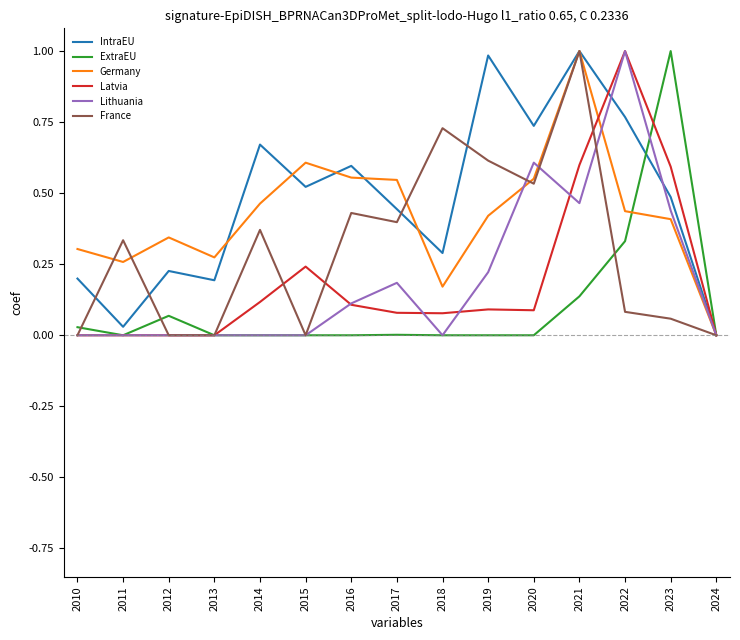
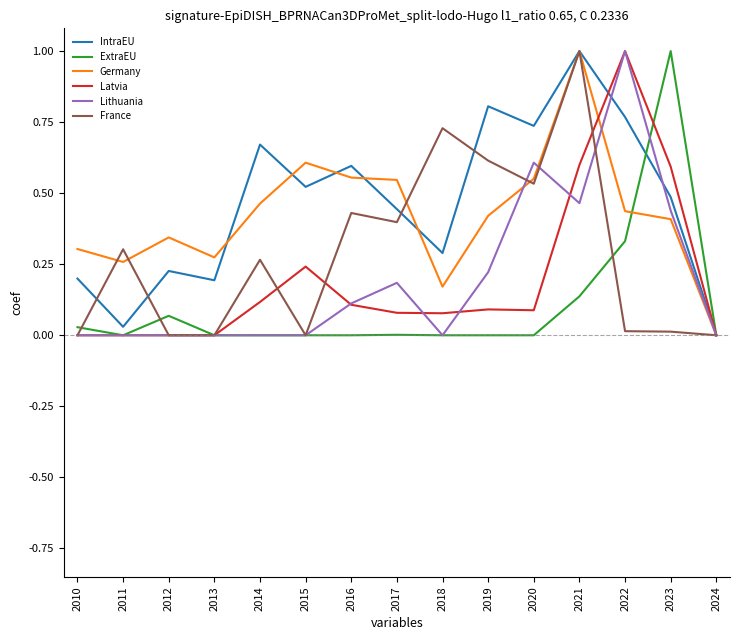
France, 2011: 0.33 -> 0.30
France, 2014: 0.37 -> 0.27
IntraEU, 2019: 0.98 -> 0.81
France, 2022: 0.08 -> 0.01
France, 2023: 0.06 -> 0.01
